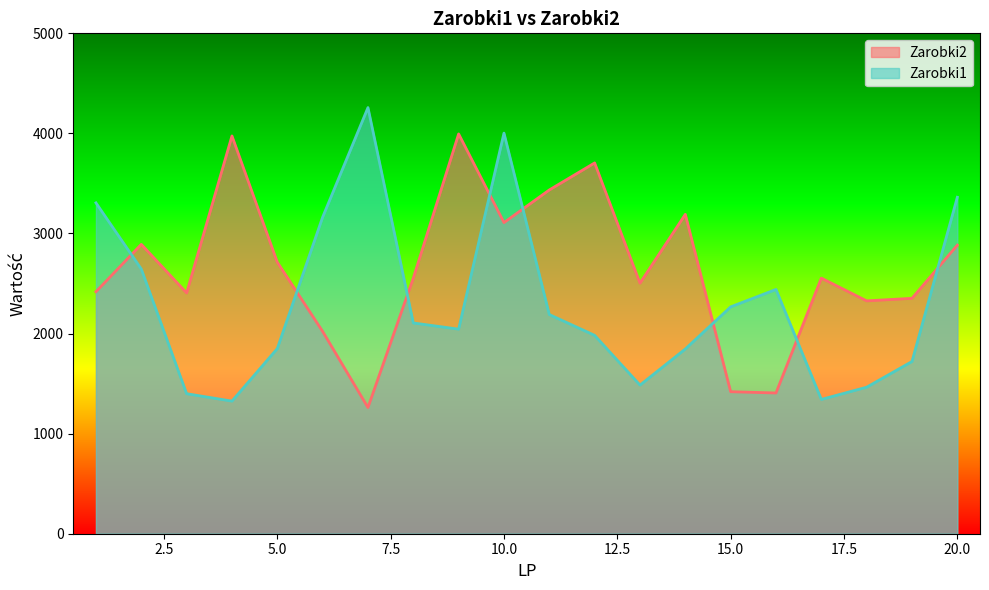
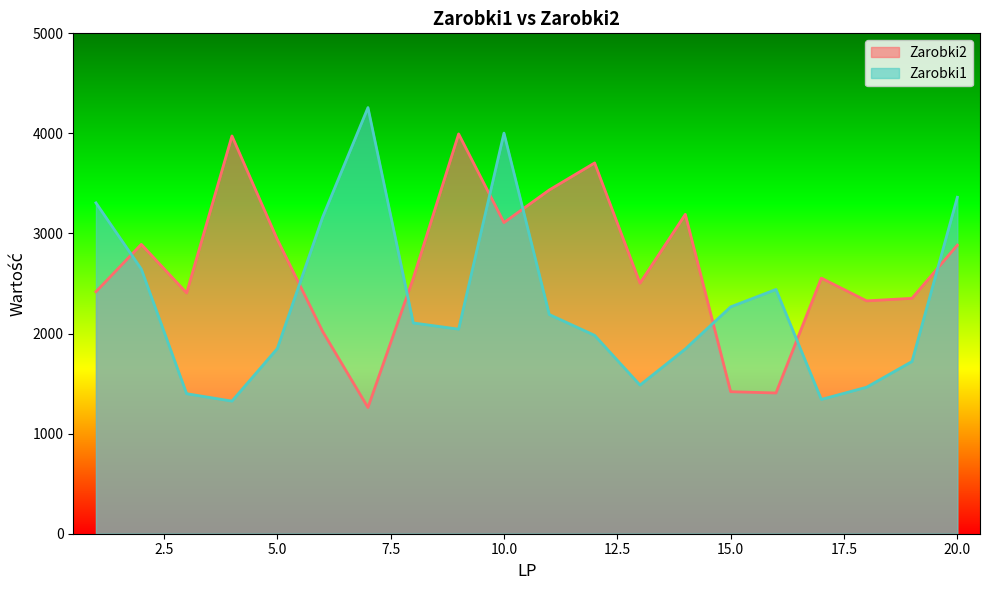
Zarobki2, 5.0: 2710 -> 2940
